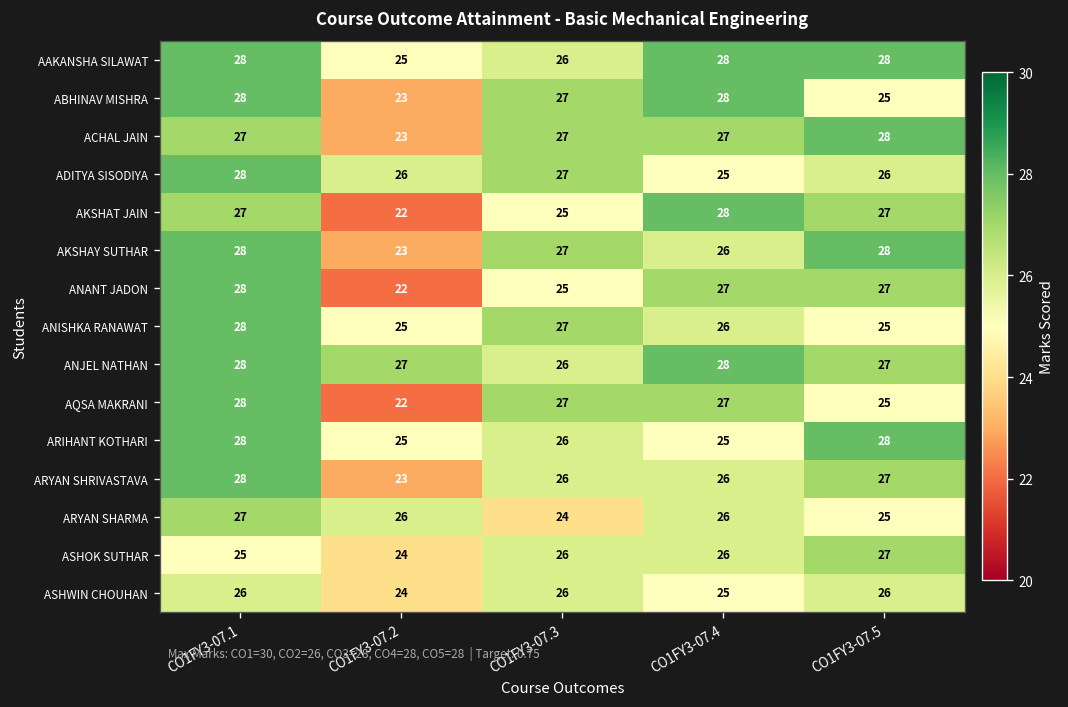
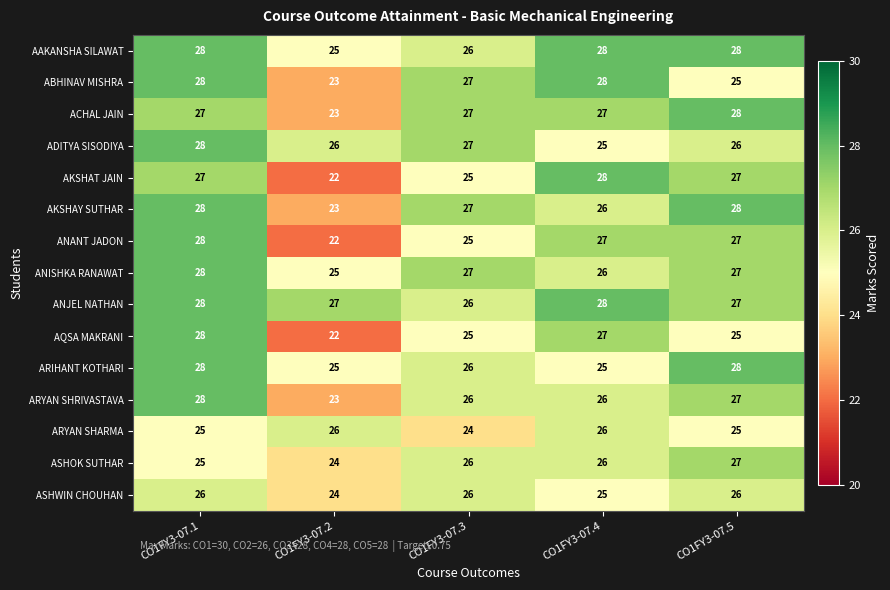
ANISHKA RANAWAT, CO1FY3-07.5: 25 -> 27
AQSA MAKRANI, CO1FY3-07.3: 27 -> 25
ARYAN SHARMA, CO1FY3-07.1: 27 -> 25
